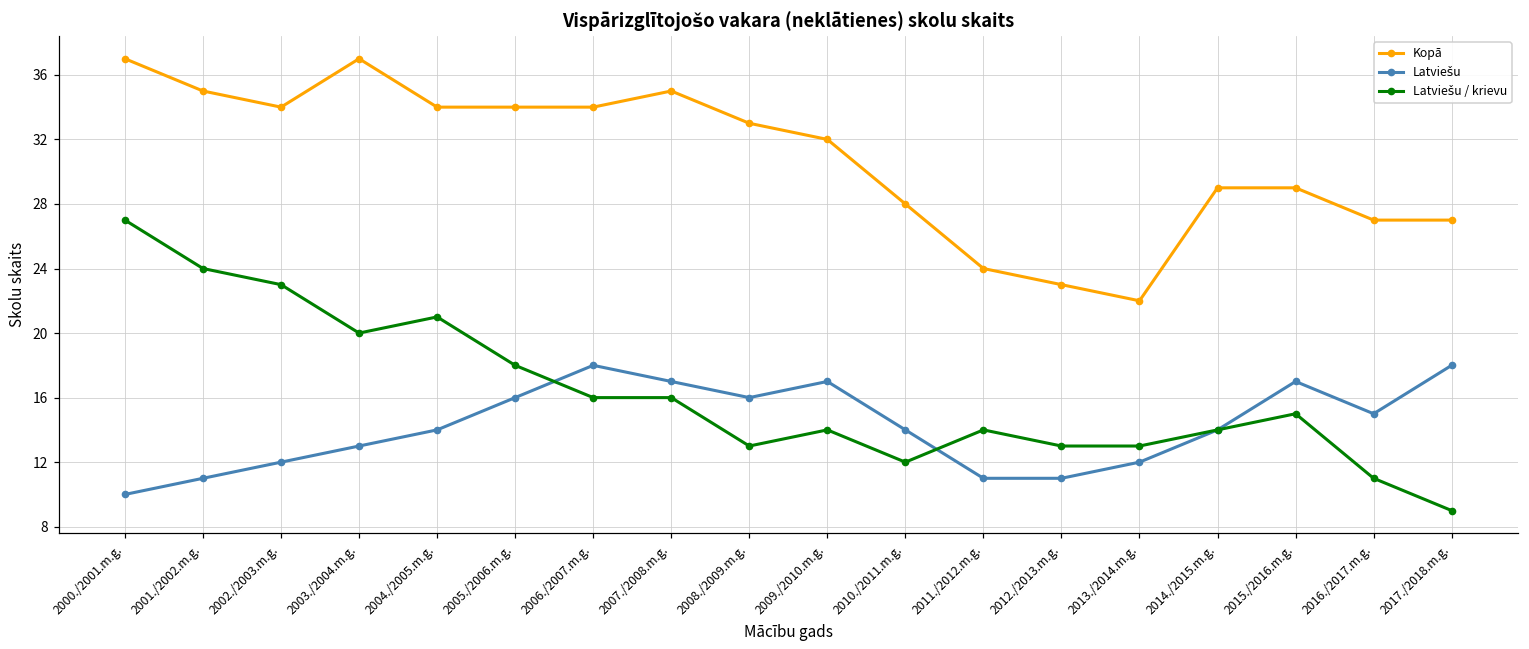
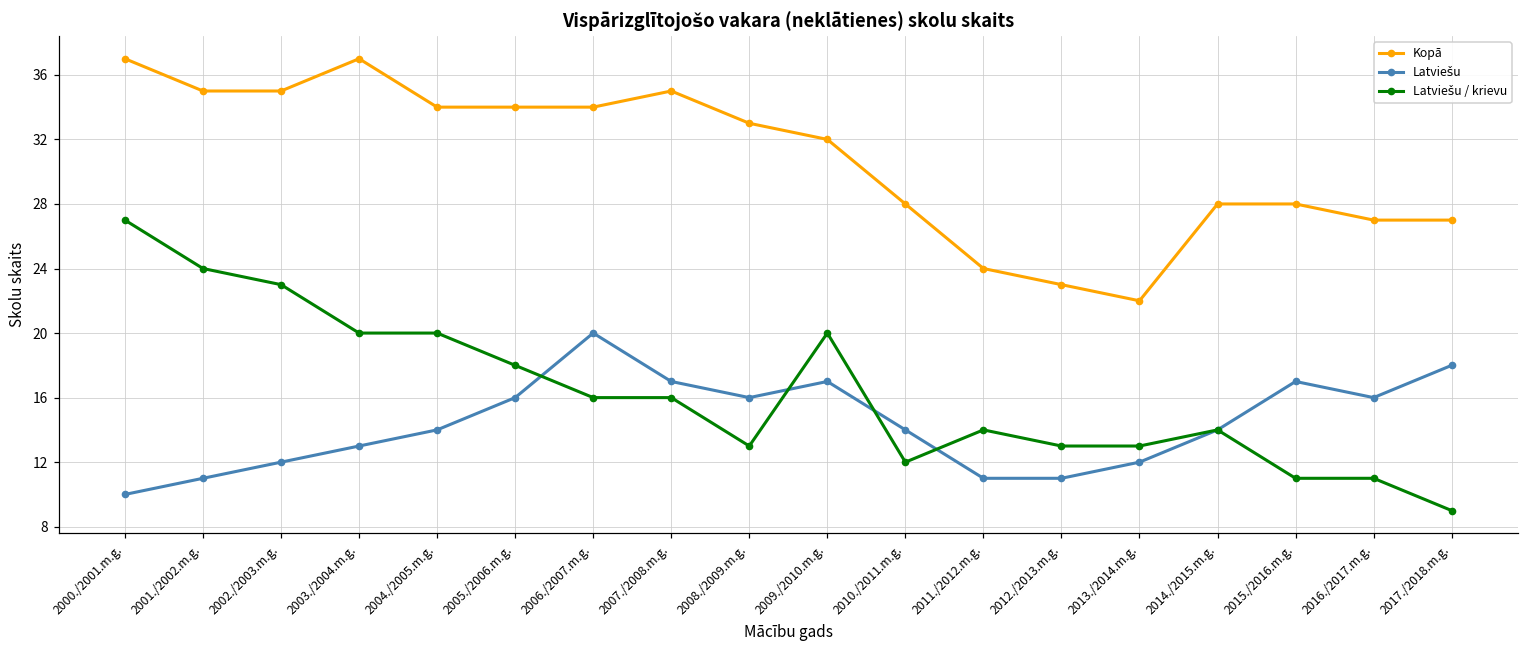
Kopā, 2002./2003.m.g.: 34 -> 35
Latviešu / krievu, 2004./2005.m.g.: 21 -> 20
Latviešu, 2006./2007.m.g.: 18 -> 20
Latviešu / krievu, 2009./2010.m.g.: 14 -> 20
Kopā, 2014./2015.m.g.: 29 -> 28
Kopā, 2015./2016.m.g.: 29 -> 28
Latviešu / krievu, 2015./2016.m.g.: 15 -> 11
Latviešu, 2016./2017.m.g.: 15 -> 16
